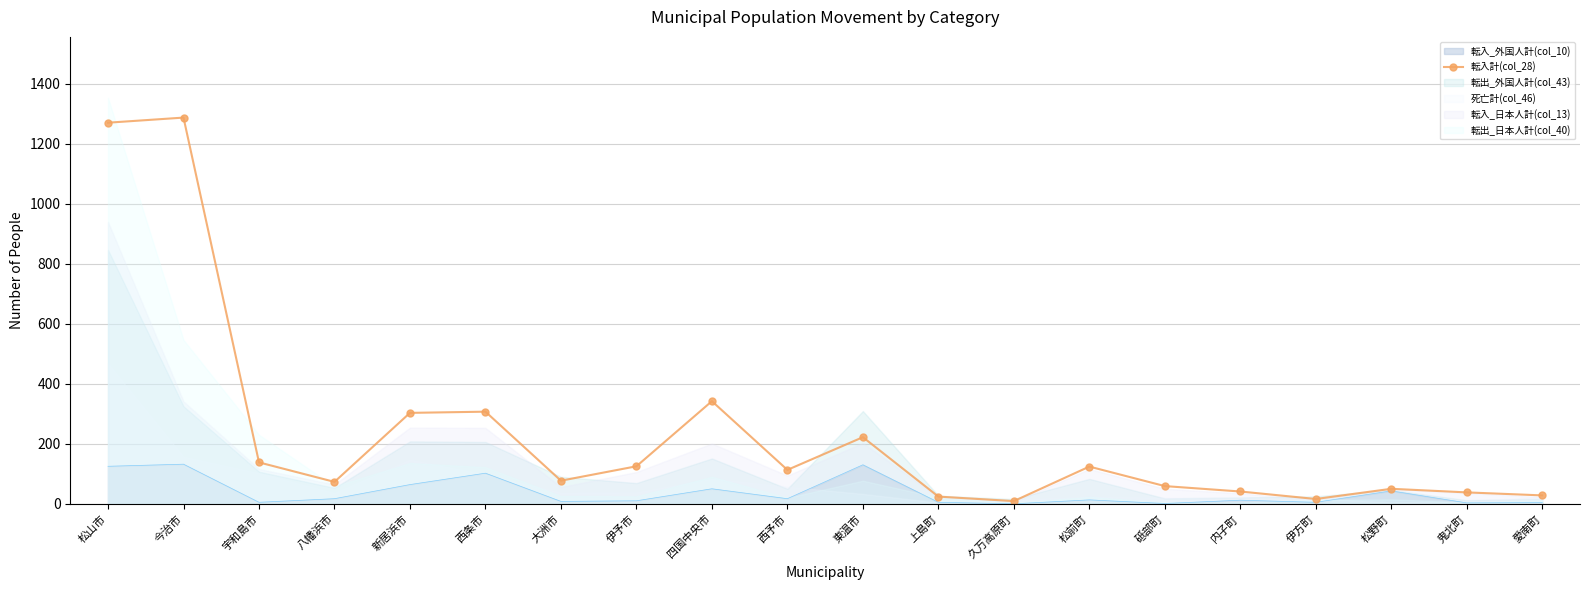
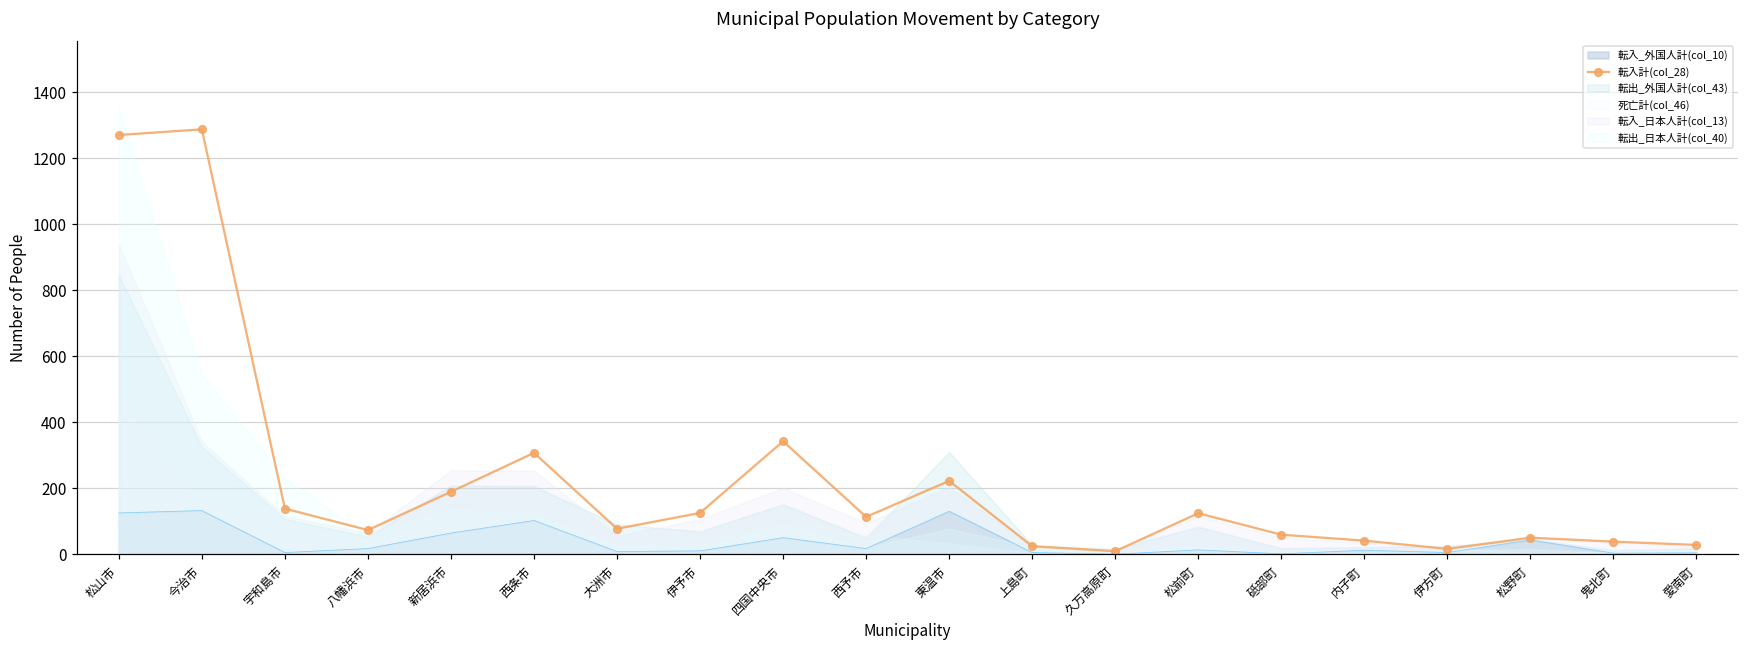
転入計(col_28), 新居浜市: 300 -> 190
